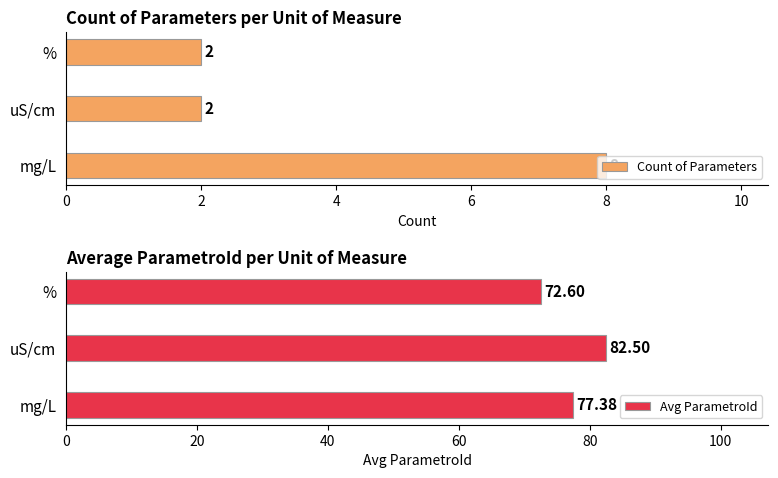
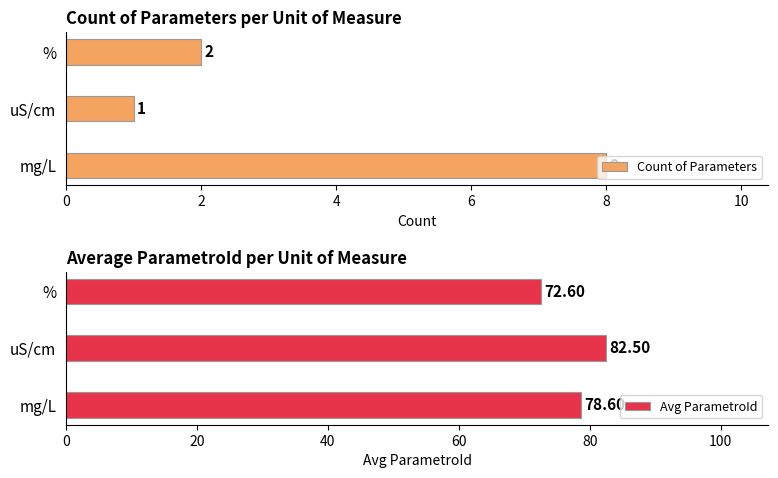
Count of Parameters per Unit of Measure, uS/cm: 2 -> 1
Average ParametroId per Unit of Measure, mg/L: 77 -> 79
